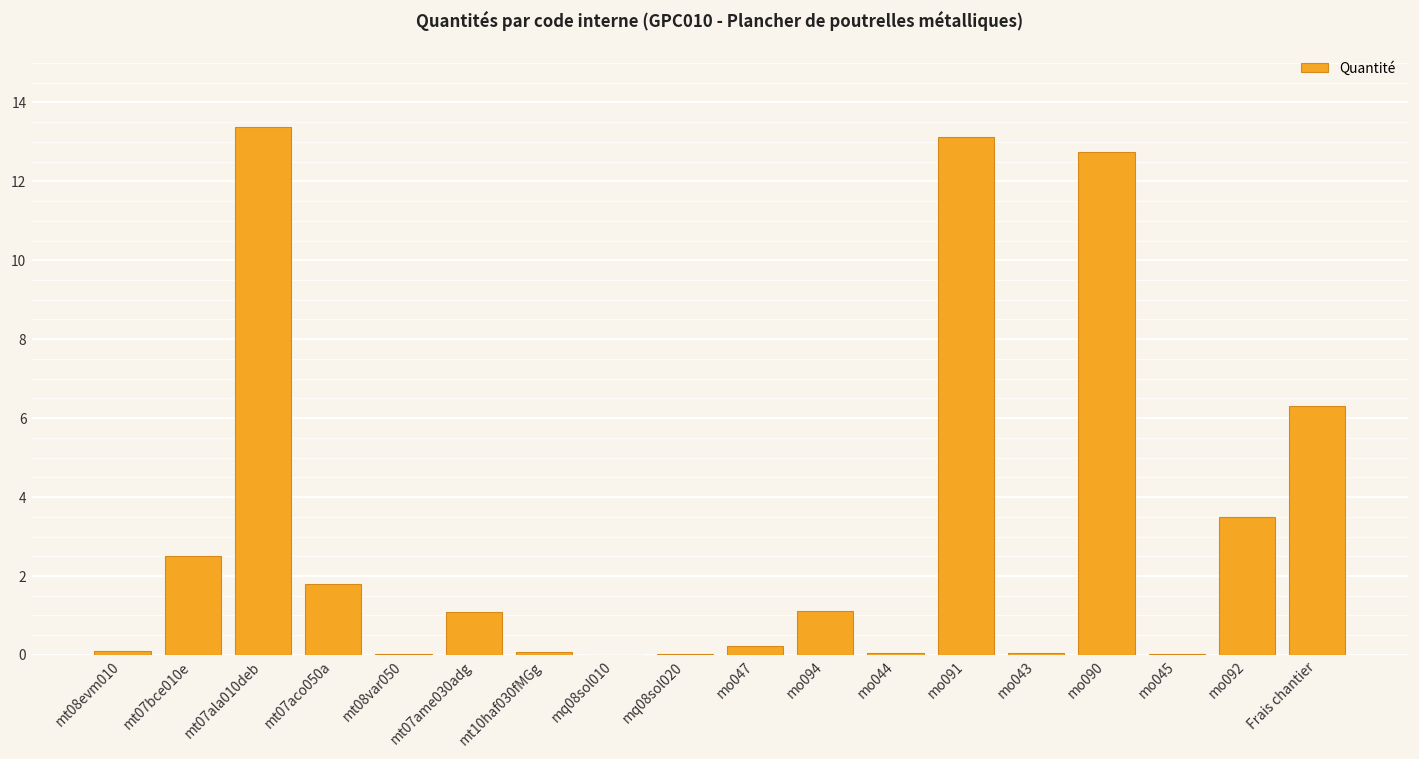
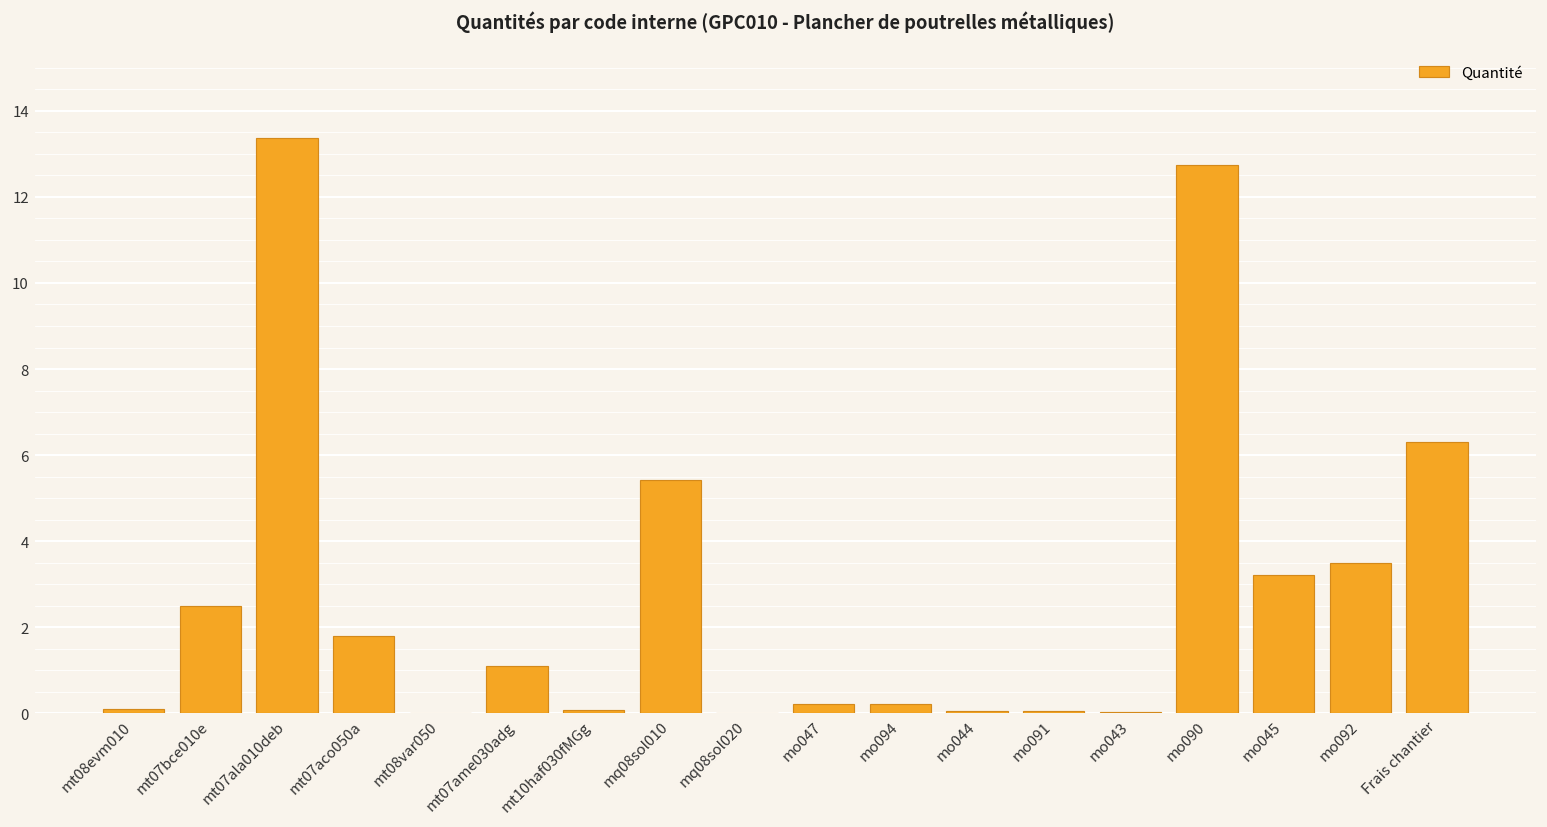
mq08sol010: 0.0 -> 5.4
mo094: 1.1 -> 0.2
mo091: 13.1 -> 0.1
mo045: 0.0 -> 3.2
